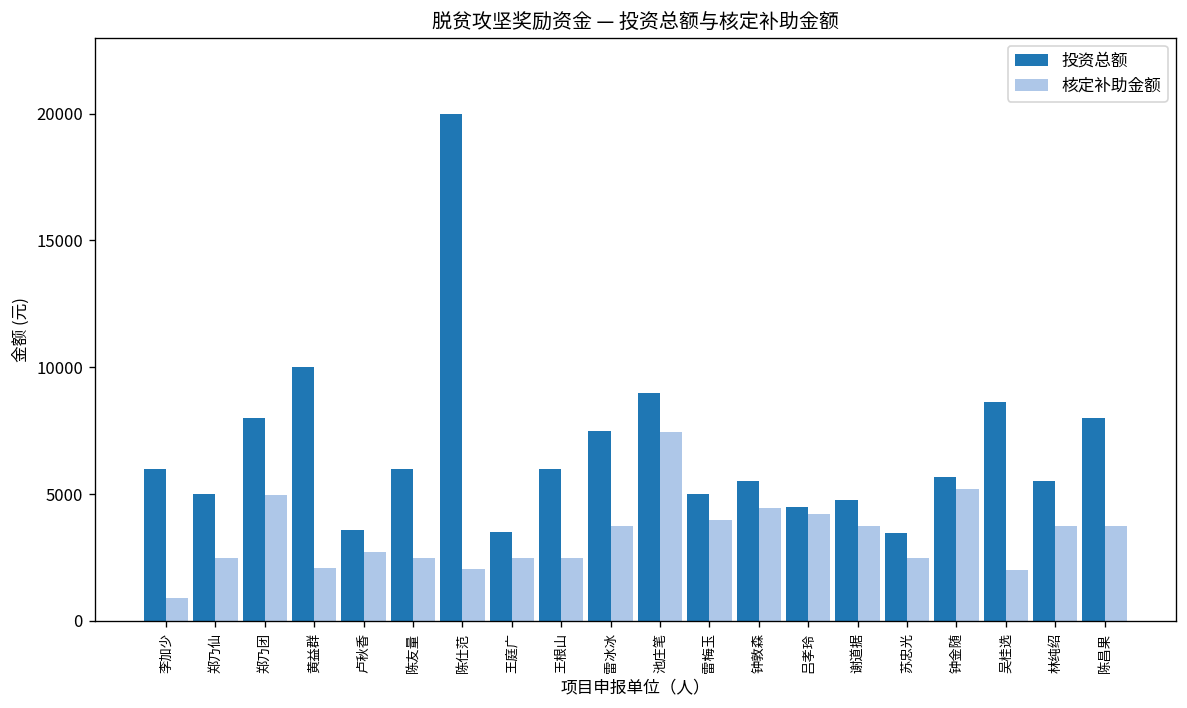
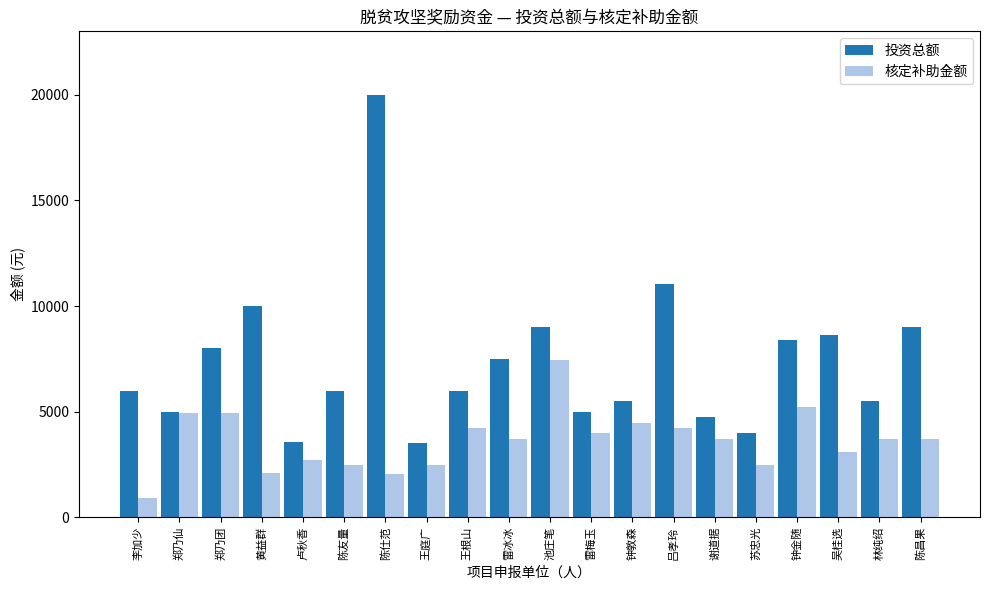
核定补助金额, 郑乃仙: 2500 -> 5000
核定补助金额, 王根山: 2500 -> 4200
投资总额, 吕孝玲: 4500 -> 11100
投资总额, 苏忠光: 3400 -> 4000
投资总额, 钟金随: 5700 -> 8400
核定补助金额, 吴桂选: 2000 -> 3100
投资总额, 陈昌果: 8000 -> 9000
